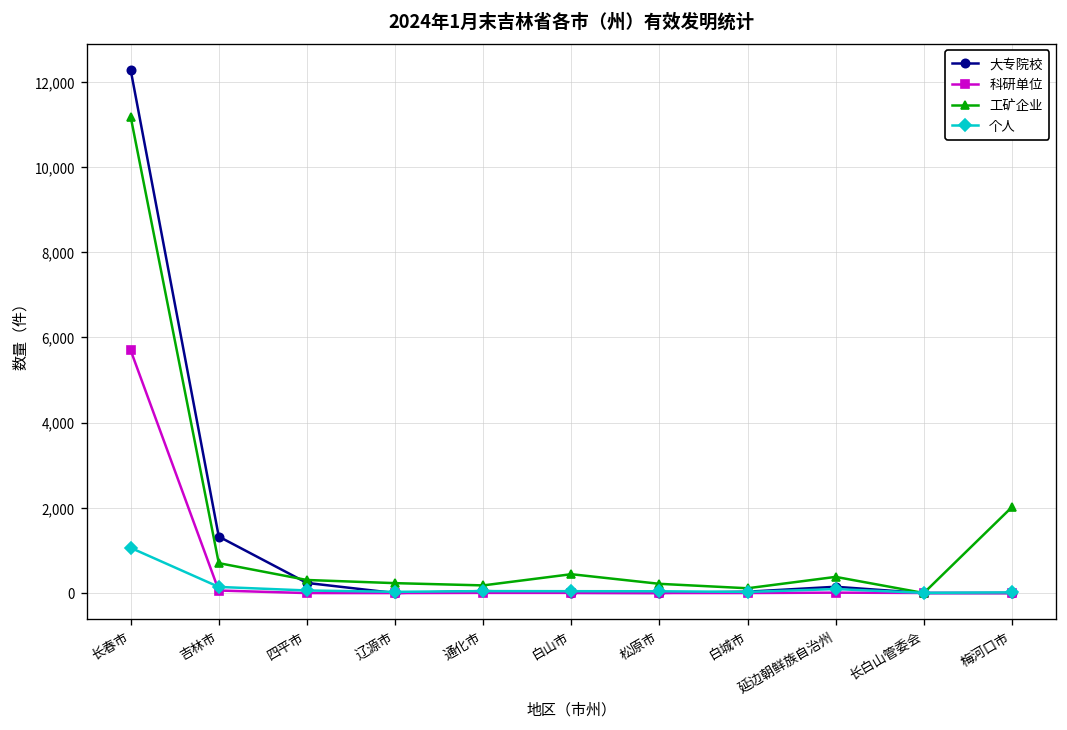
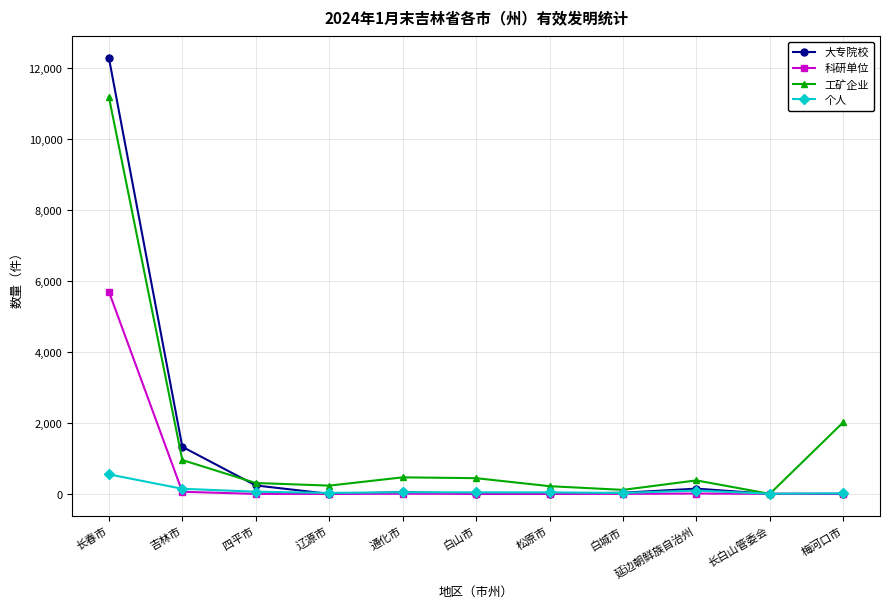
个人, 长春市: 1,100 -> 600
工矿企业, 吉林市: 700 -> 1,000
工矿企业, 通化市: 200 -> 500
